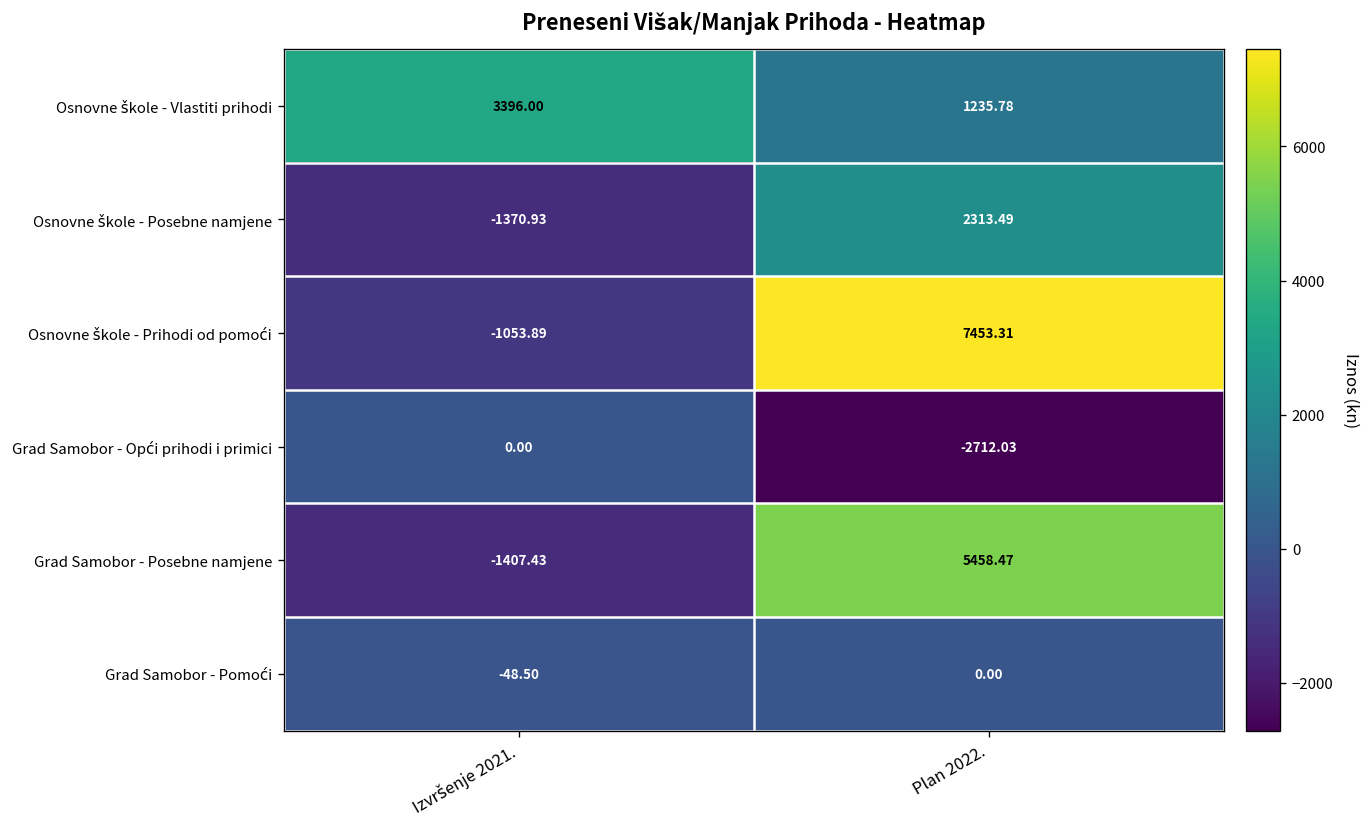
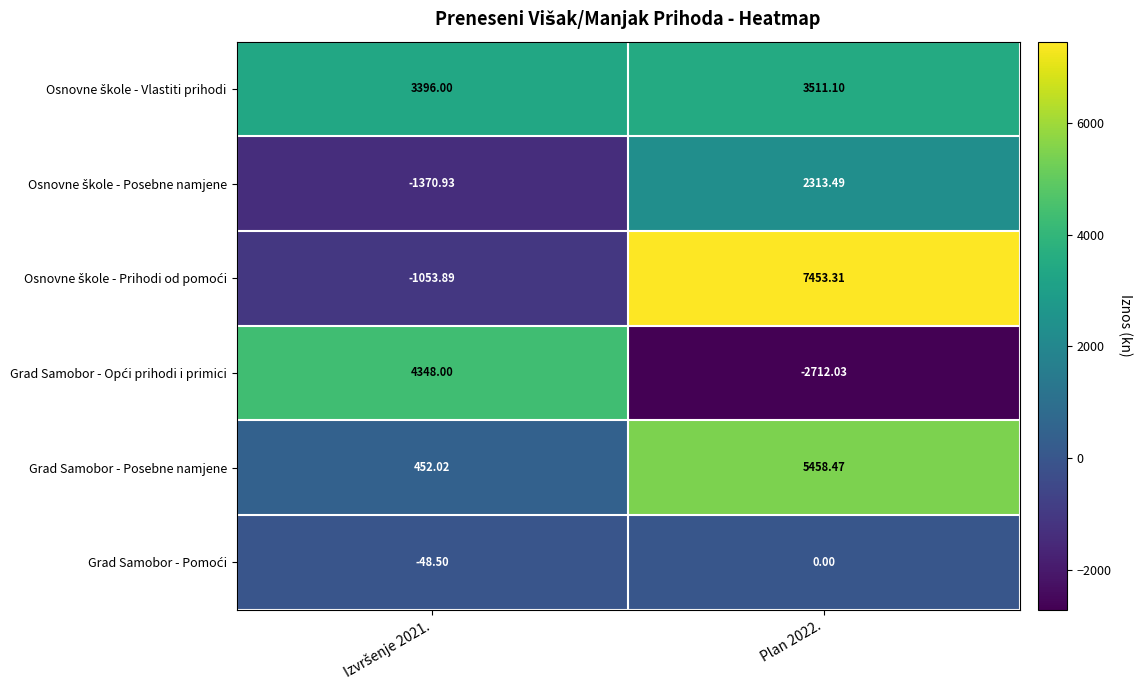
Osnovne škole - Vlastiti prihodi, Plan 2022.: 1235.78 -> 3511.10
Grad Samobor - Opći prihodi i primici, Izvršenje 2021.: 0.00 -> 4348.00
Grad Samobor - Posebne namjene, Izvršenje 2021.: -1407.43 -> 452.02
